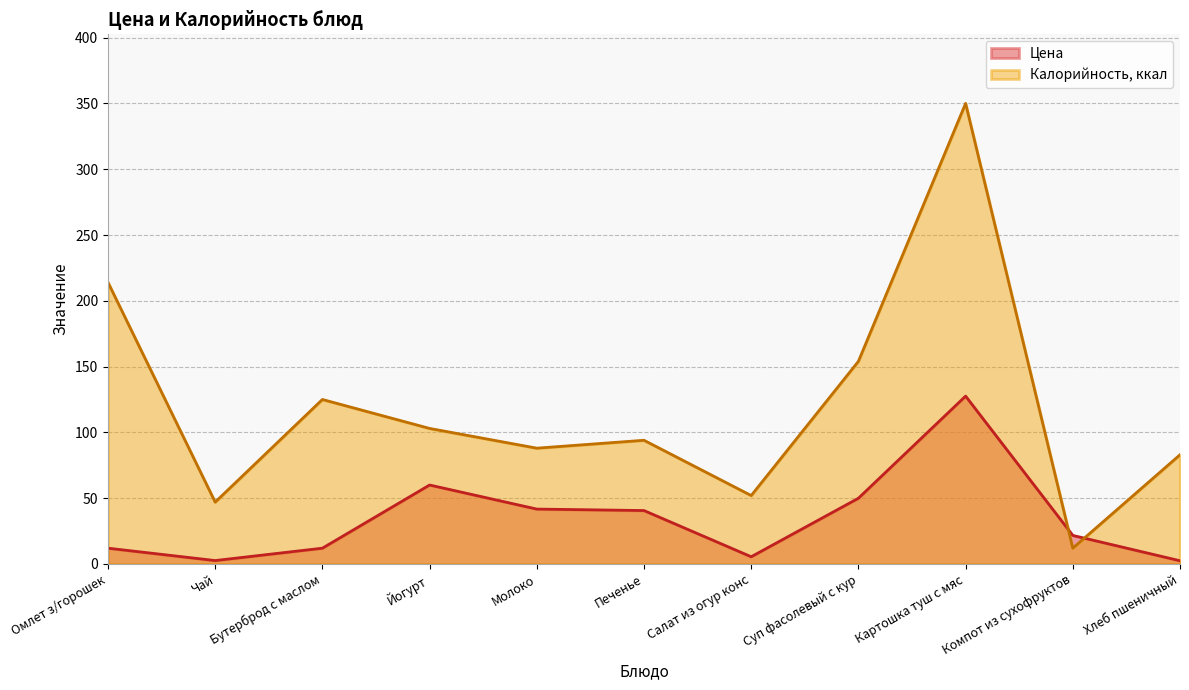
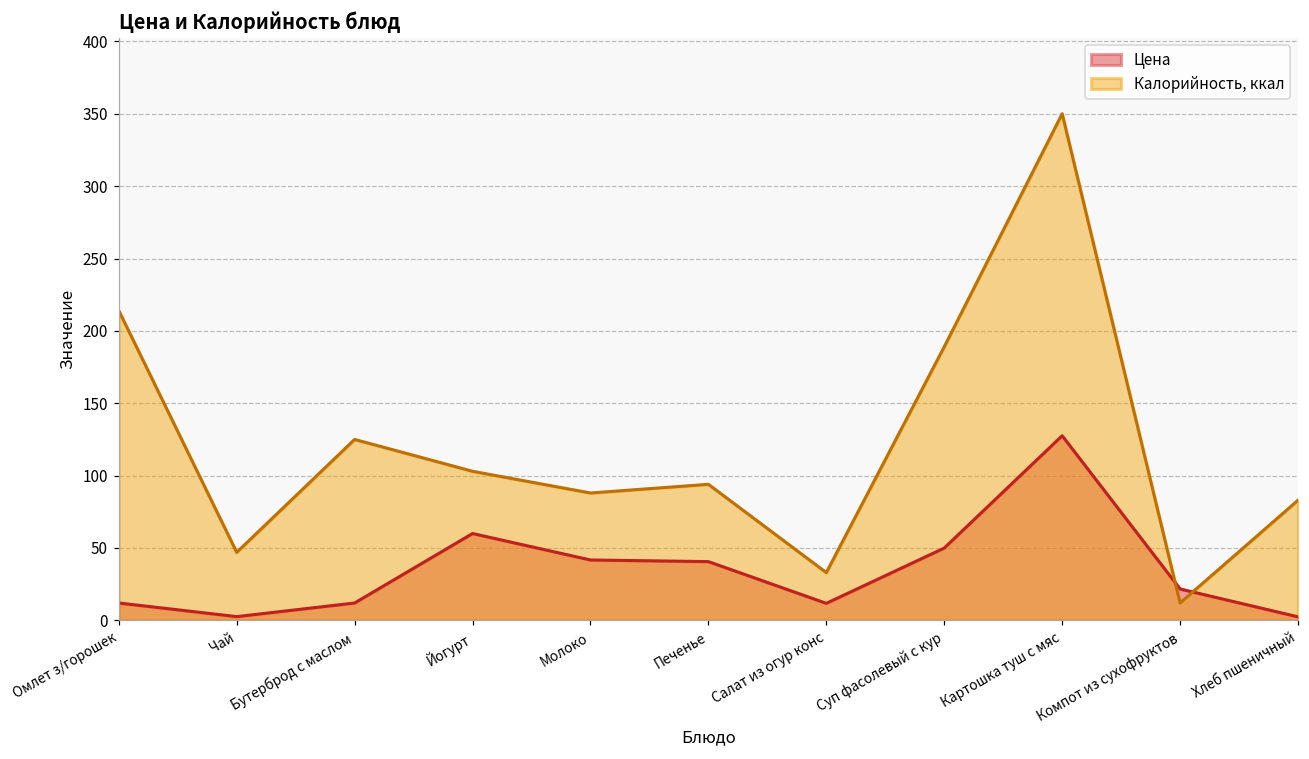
Цена, Салат из огур конс: 5 -> 12
Калорийность, ккал, Салат из огур конс: 52 -> 33
Калорийность, ккал, Суп фасолевый с кур: 154 -> 189
